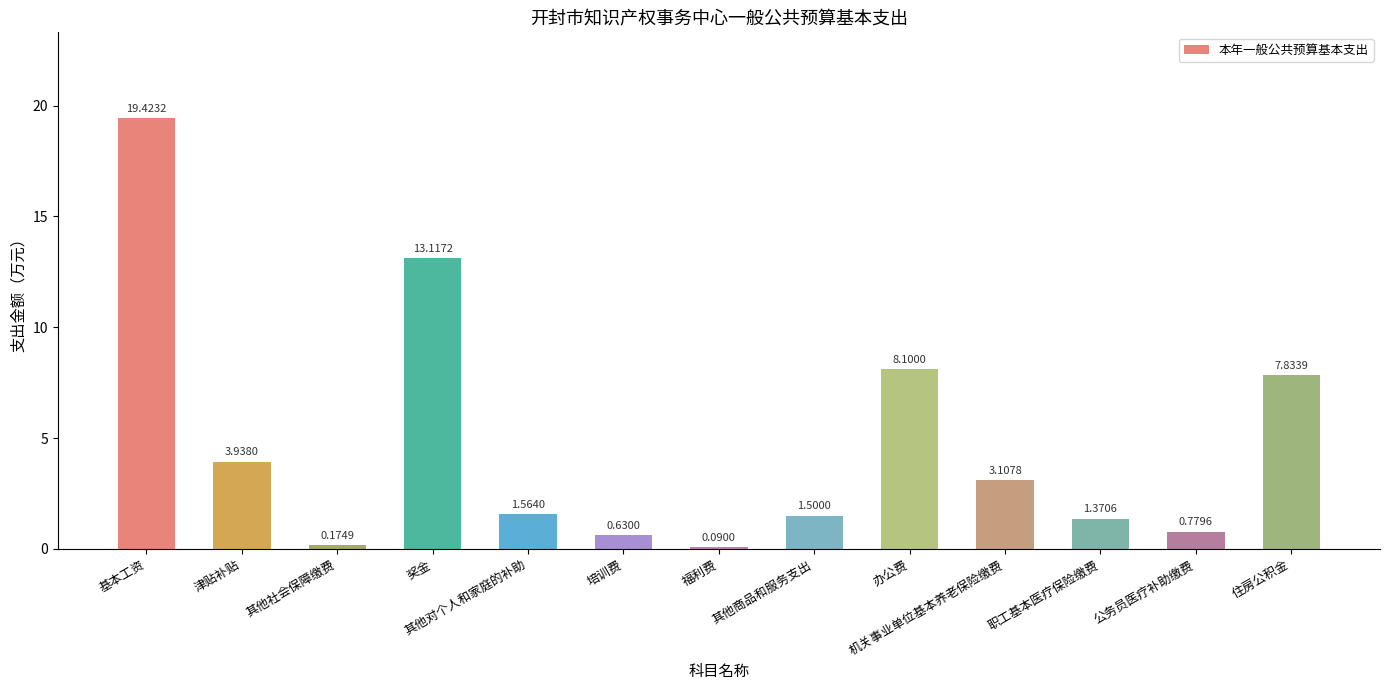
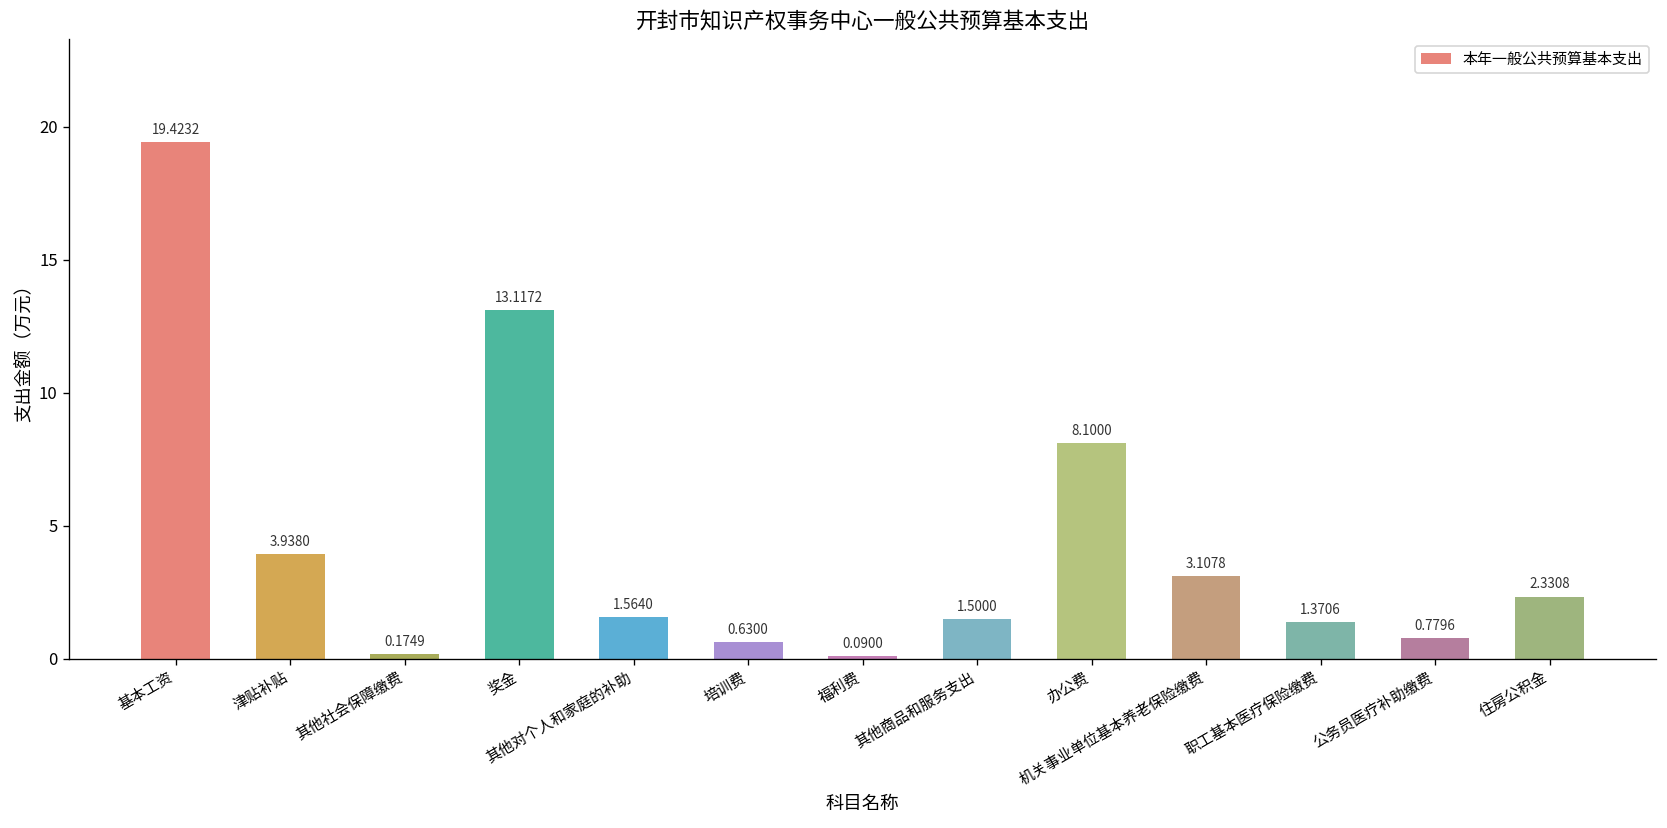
住房公积金: 7.8339 -> 2.3308
